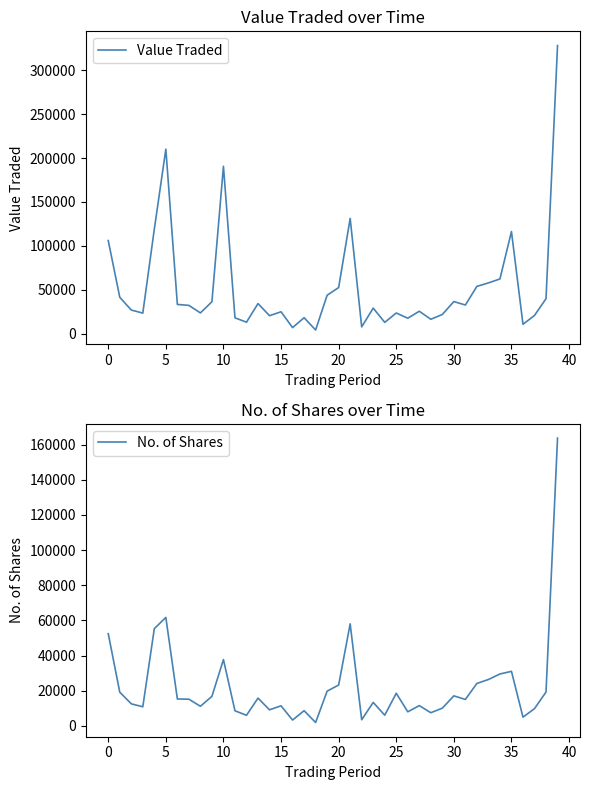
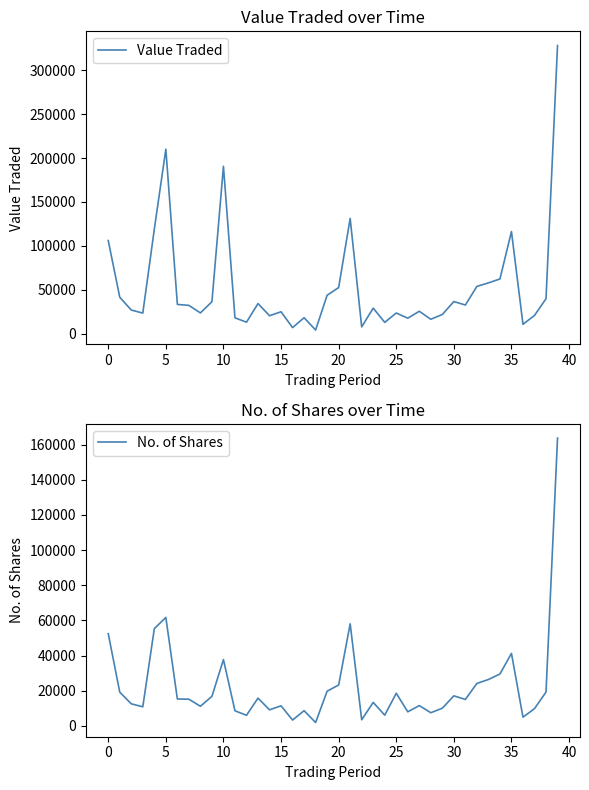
No. of Shares over Time, 35: 31000 -> 41000
